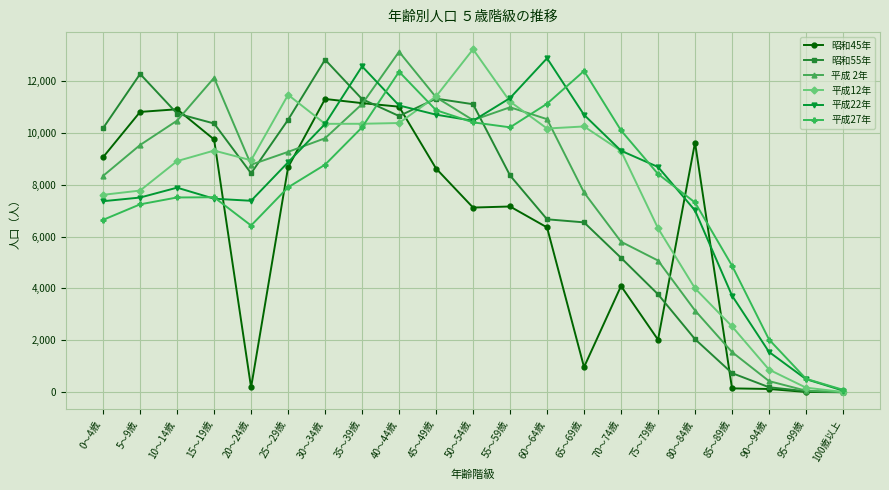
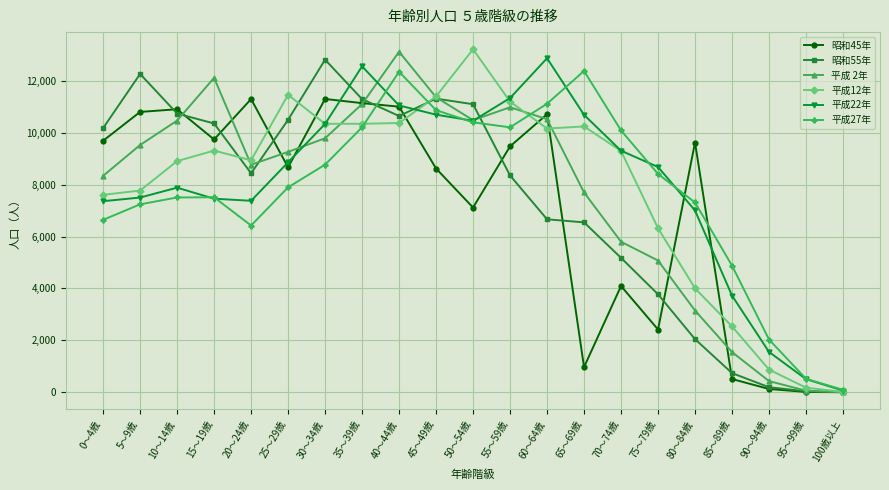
昭和45年, 0～4歳: 9,100 -> 9,700
昭和45年, 20～24歳: 200 -> 11,300
昭和45年, 55～59歳: 7,200 -> 9,500
昭和45年, 60～64歳: 6,400 -> 10,700
昭和45年, 75～79歳: 2,000 -> 2,400
昭和45年, 85～89歳: 100 -> 500
